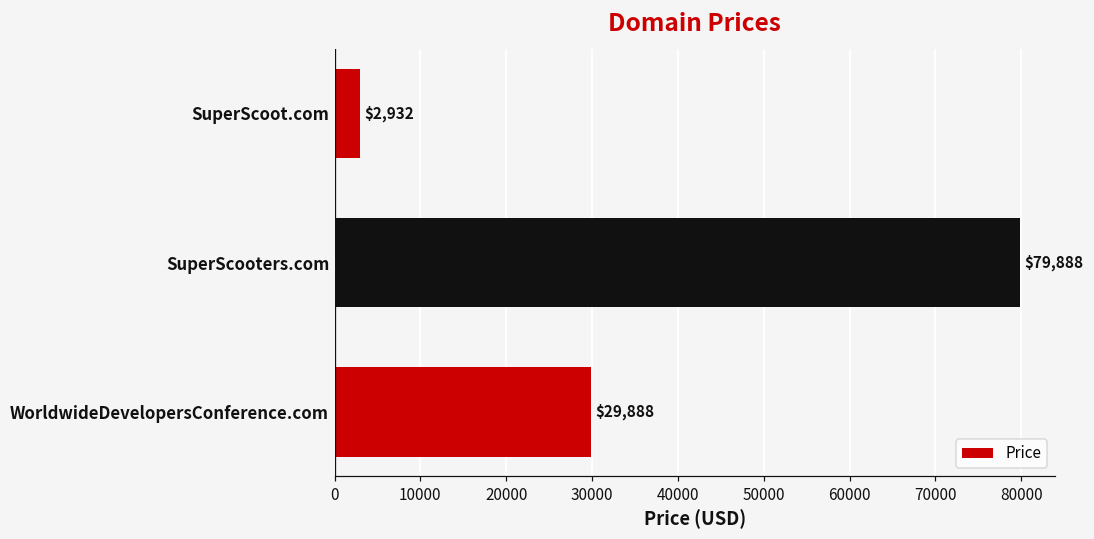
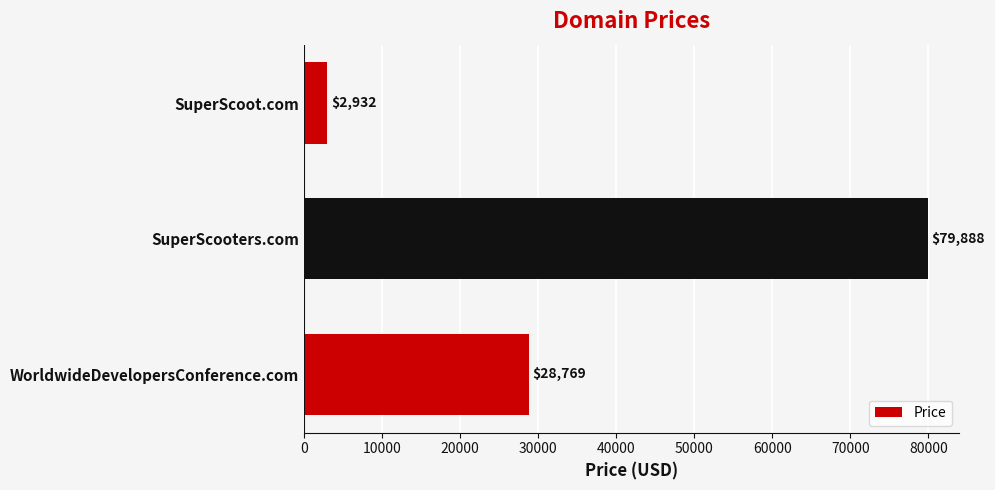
WorldwideDevelopersConference.com: $29,888 -> $28,769
